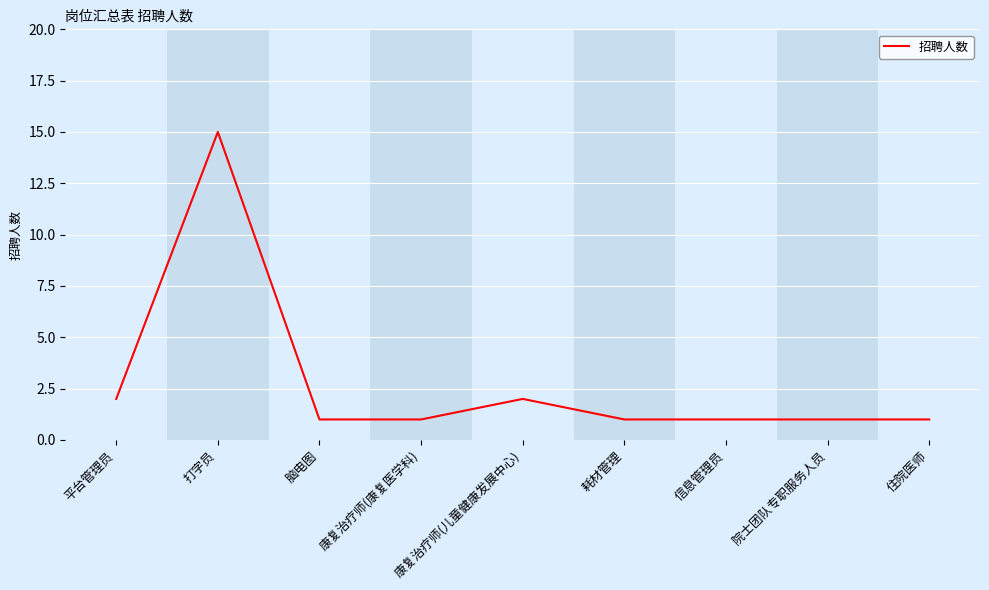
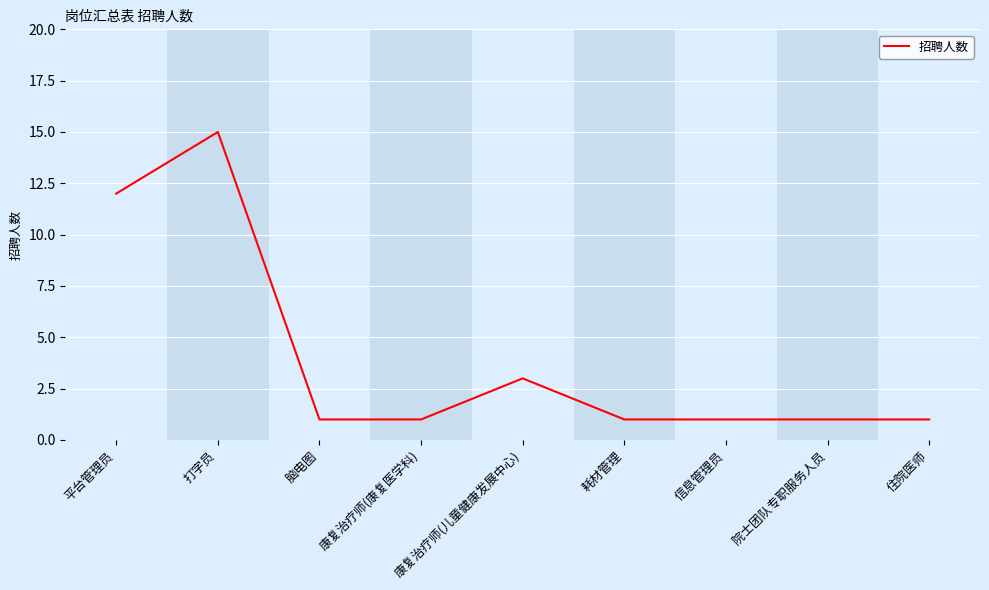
平台管理员: 2 -> 12
康复治疗师(儿童健康发展中心): 2 -> 3
